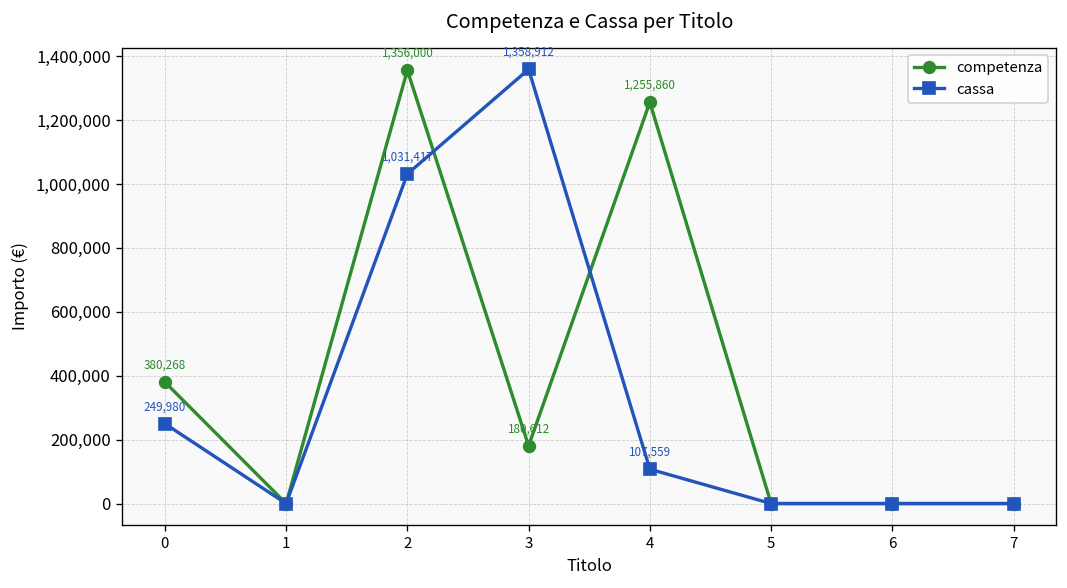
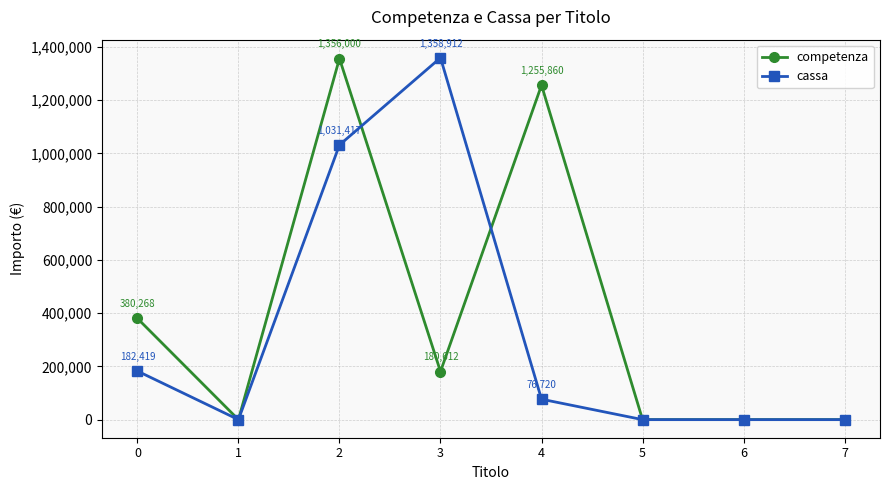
cassa, 0: 249,980 -> 182,419
cassa, 4: 107,559 -> 76,720
